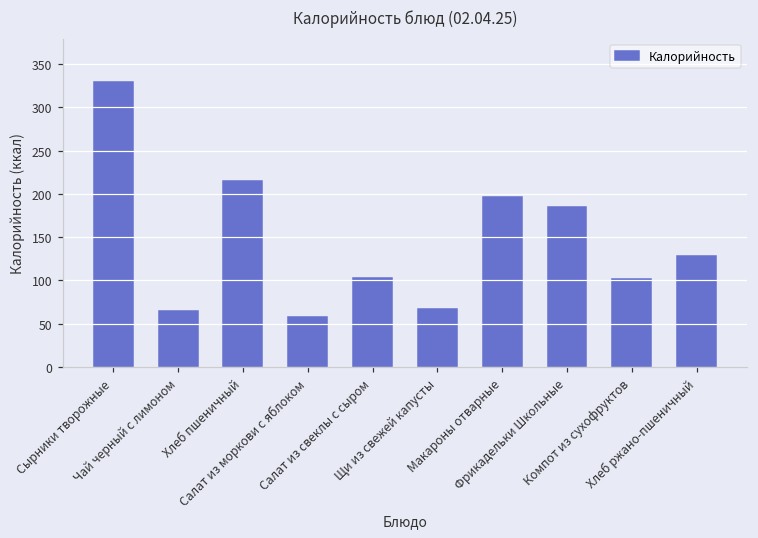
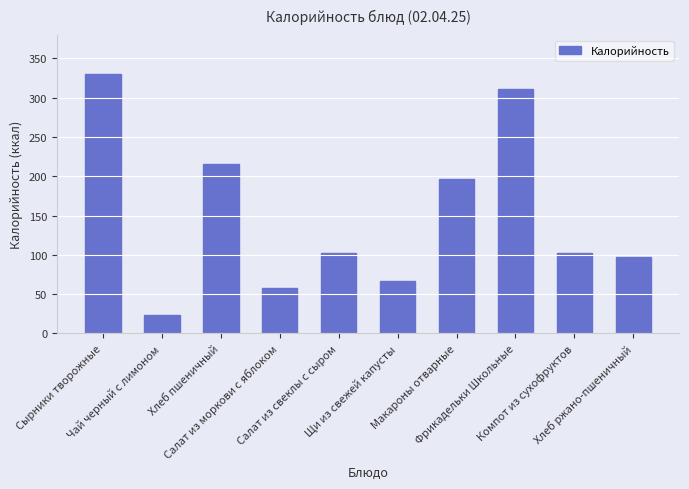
Чай черный с лимоном: 60 -> 20
Фрикадельки Школьные: 190 -> 310
Хлеб ржано-пшеничный: 130 -> 100
